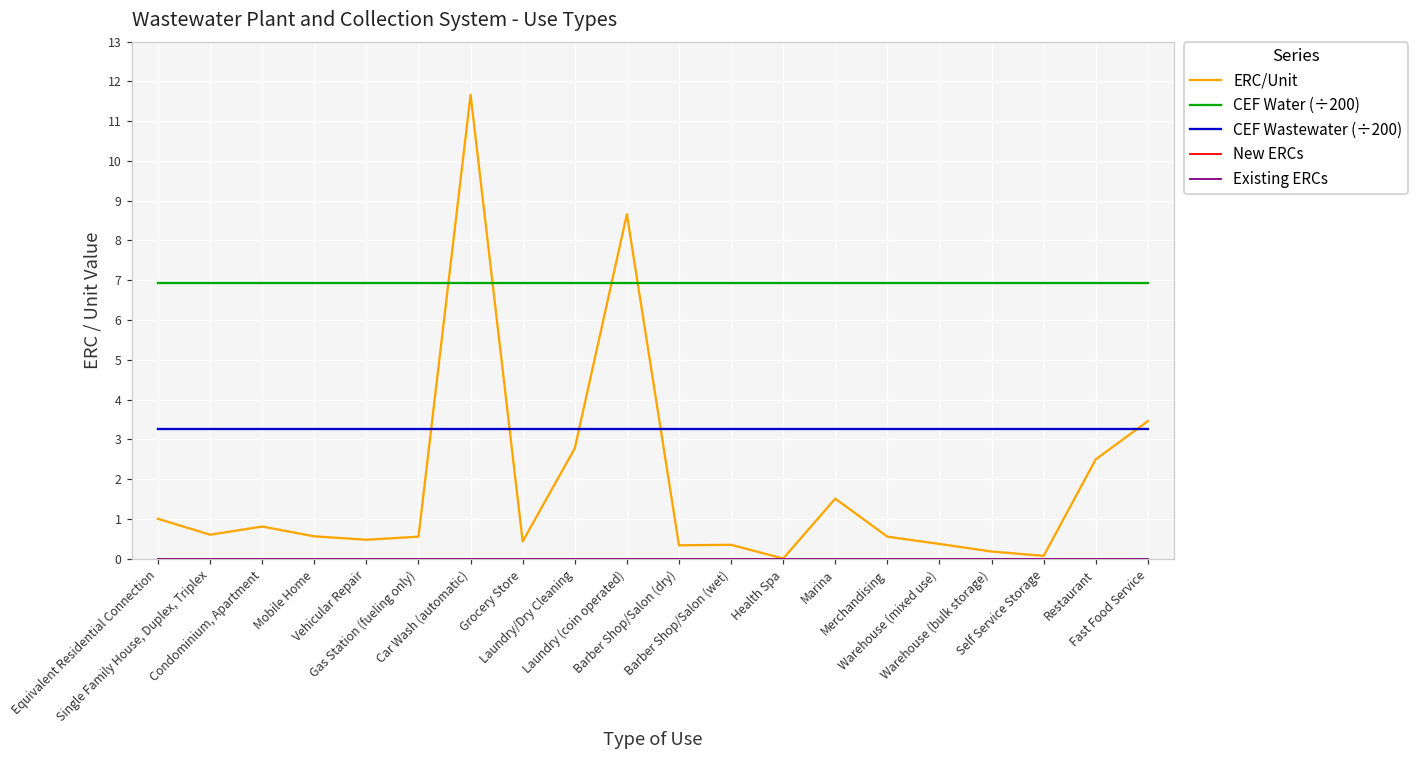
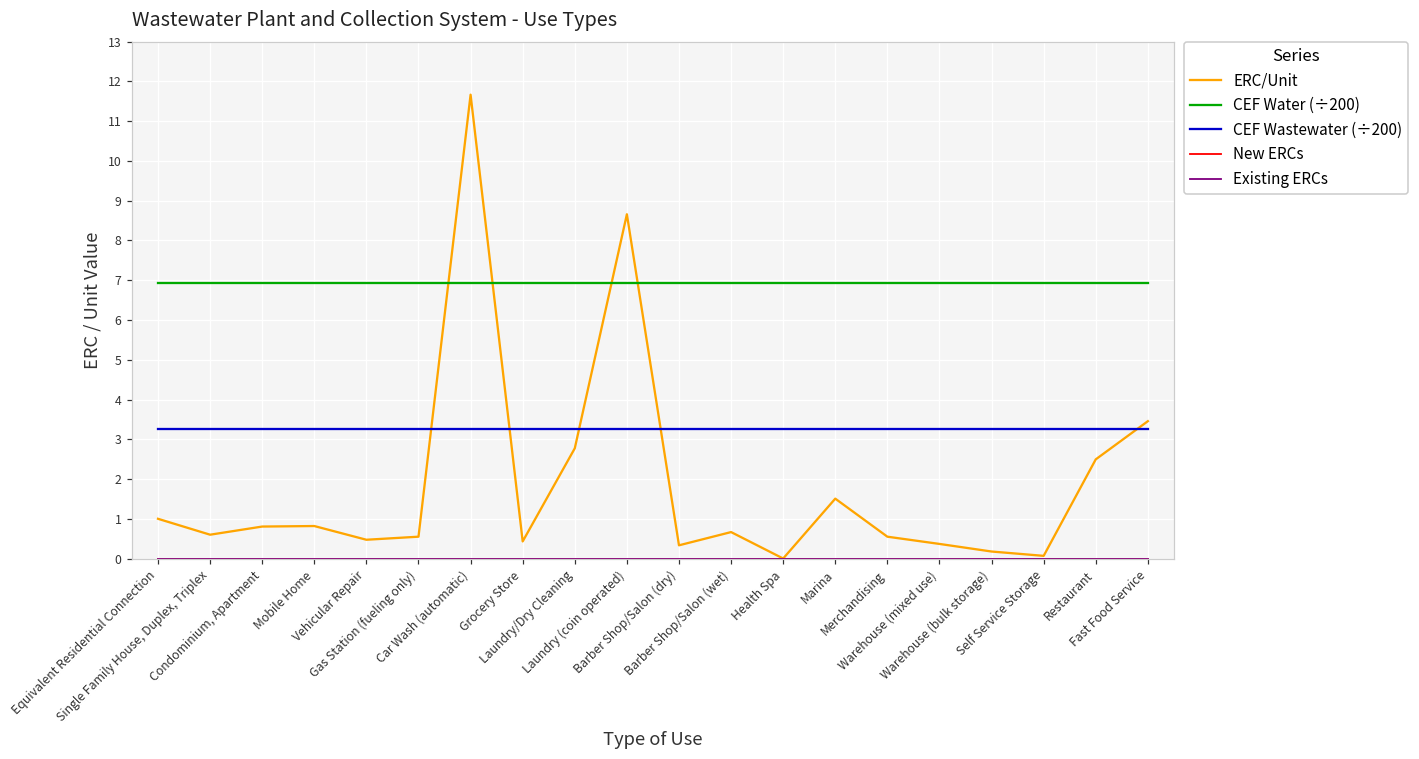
ERC/Unit, Mobile Home: 0.6 -> 0.8
ERC/Unit, Barber Shop/Salon (wet): 0.3 -> 0.7
